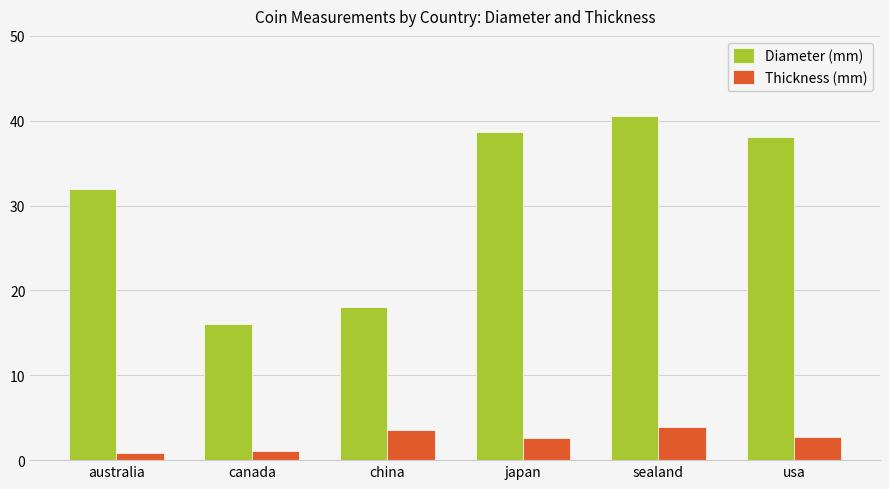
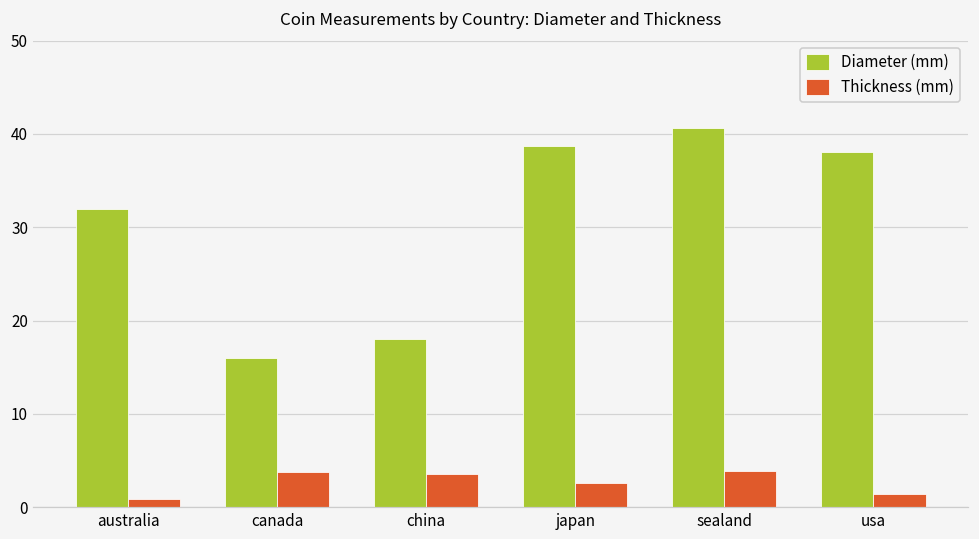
Thickness (mm), canada: 1 -> 4
Thickness (mm), usa: 3 -> 1
